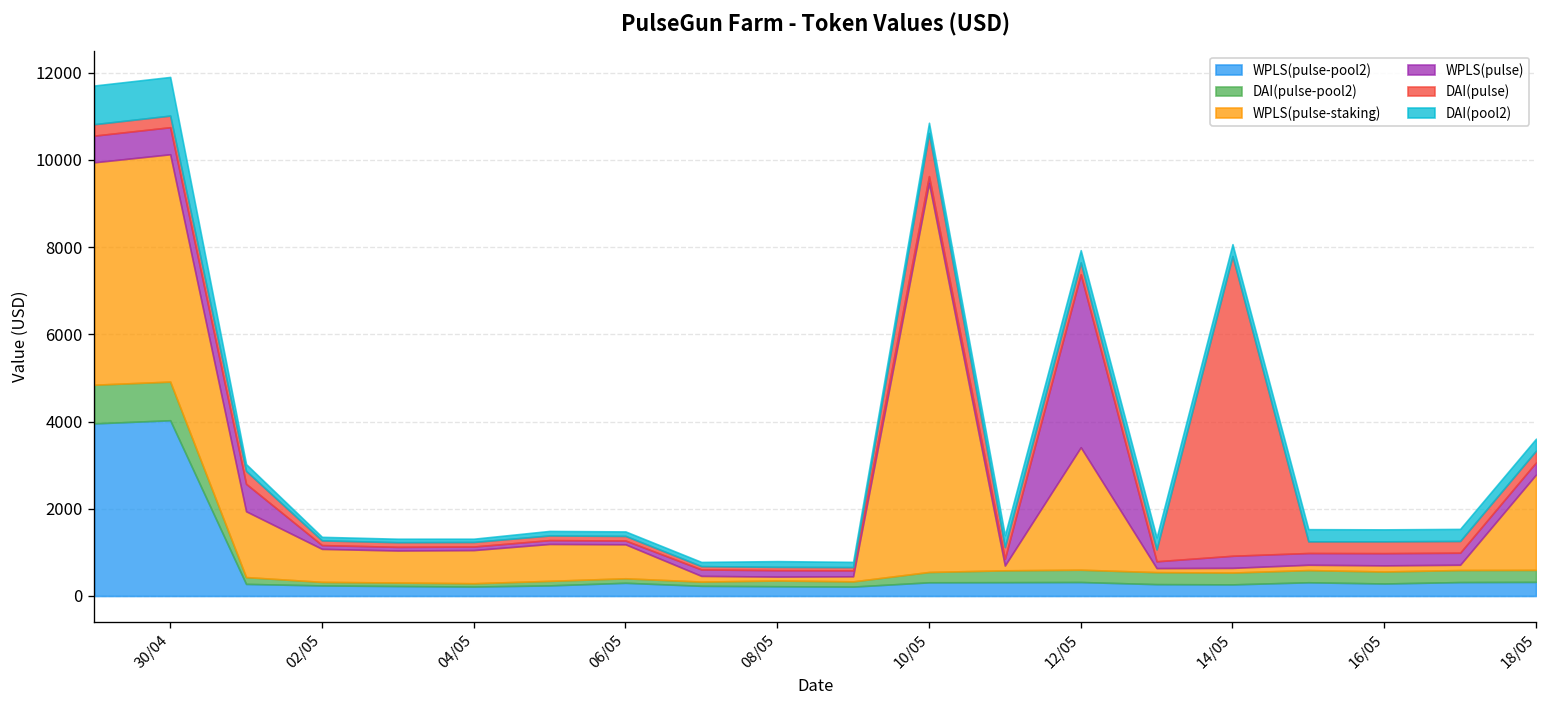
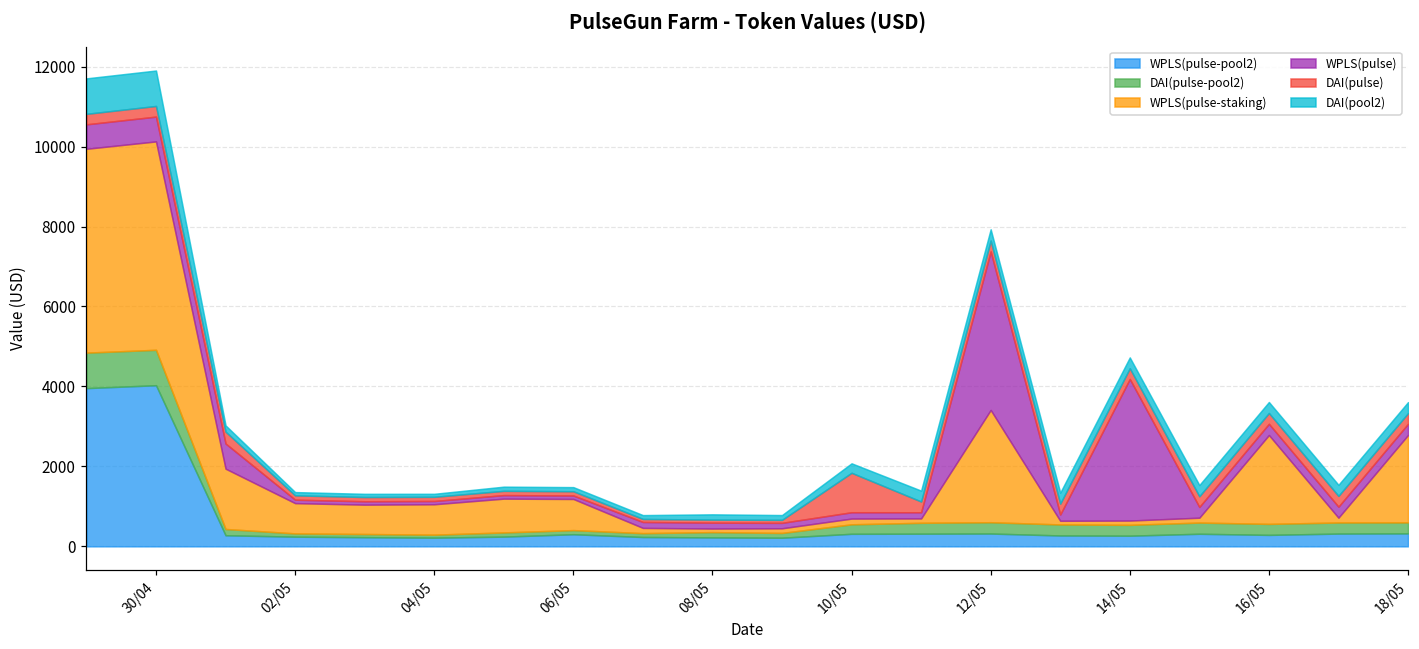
WPLS(pulse-staking), 10/05: 8900 -> 100
WPLS(pulse), 14/05: 300 -> 3500
DAI(pulse), 14/05: 6900 -> 300
WPLS(pulse-staking), 16/05: 100 -> 2200
